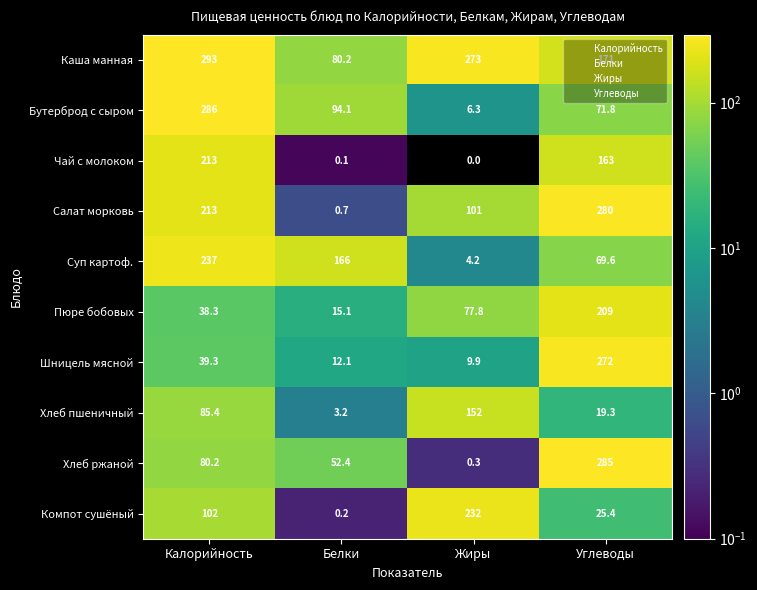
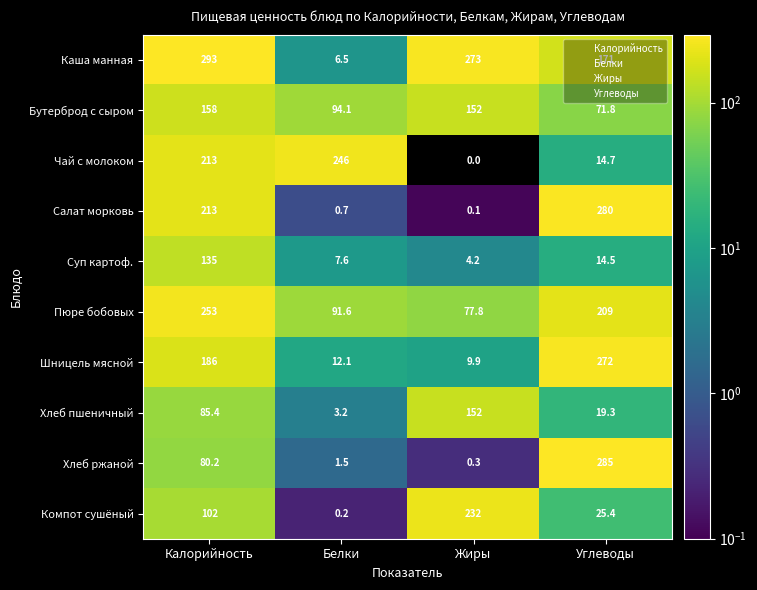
Каша манная, Белки: 80.2 -> 6.5
Бутерброд с сыром, Калорийность: 286 -> 158
Бутерброд с сыром, Жиры: 6.3 -> 152
Чай с молоком, Белки: 0.1 -> 246
Чай с молоком, Углеводы: 163 -> 14.7
Салат морковь, Жиры: 101 -> 0.1
Суп картоф., Калорийность: 237 -> 135
Суп картоф., Белки: 166 -> 7.6
Суп картоф., Углеводы: 69.6 -> 14.5
Пюре бобовых, Калорийность: 38.3 -> 253
Пюре бобовых, Белки: 15.1 -> 91.6
Шницель мясной, Калорийность: 39.3 -> 186
Хлеб ржаной, Белки: 52.4 -> 1.5
